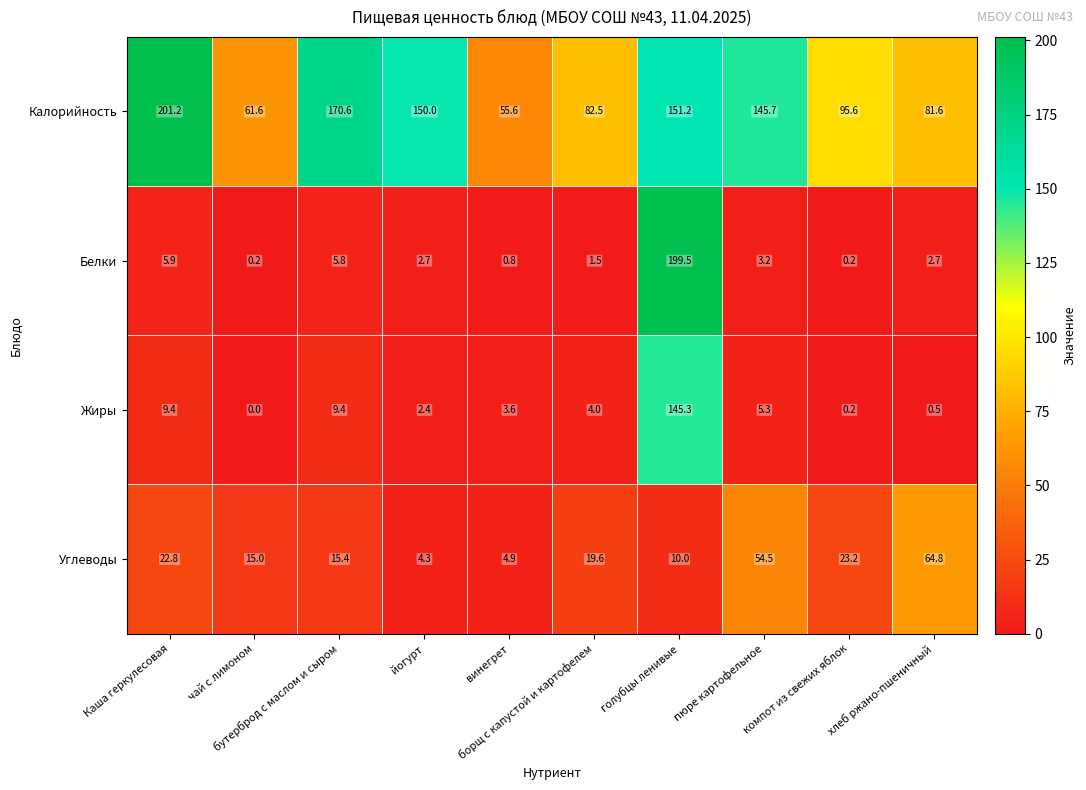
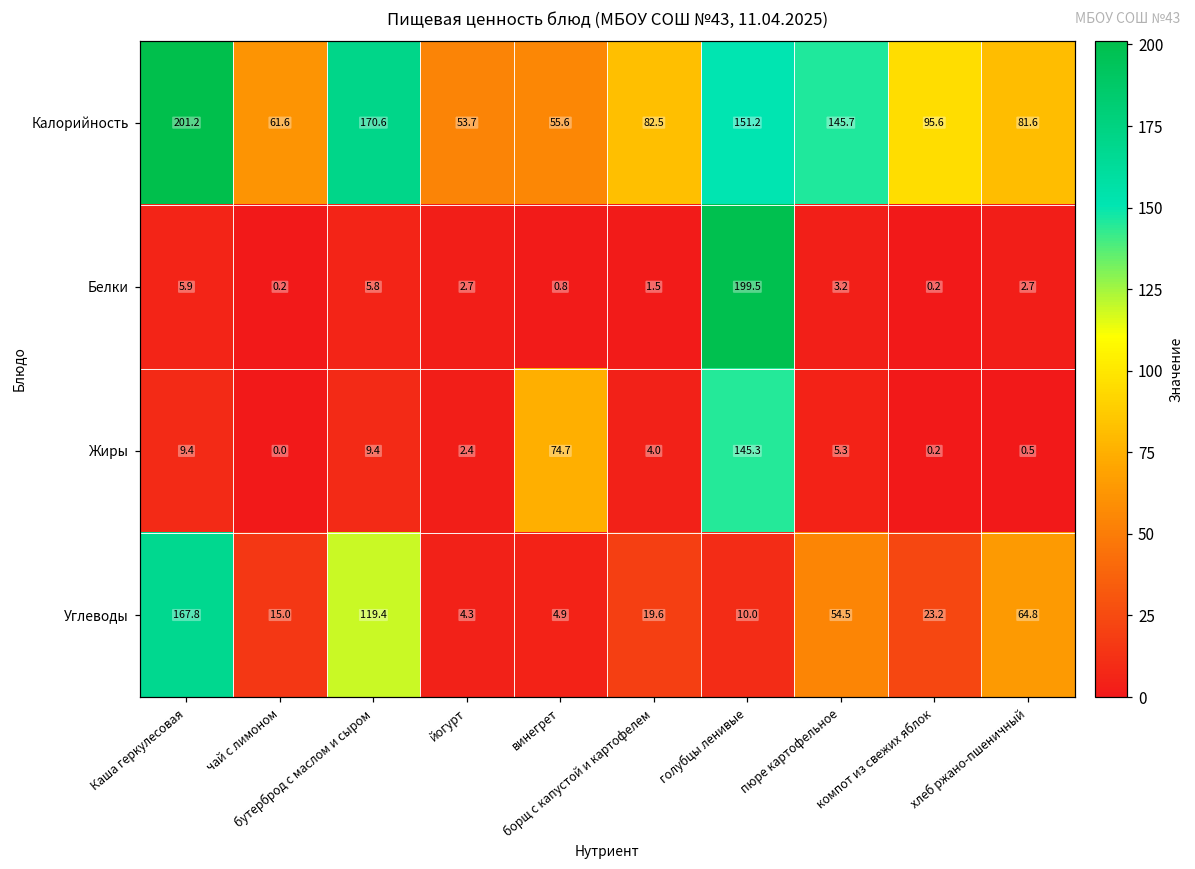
Калорийность, йогурт: 150.0 -> 53.7
Жиры, винегрет: 3.6 -> 74.7
Углеводы, Каша геркулесовая: 22.8 -> 167.8
Углеводы, бутерброд с маслом и сыром: 15.4 -> 119.4
